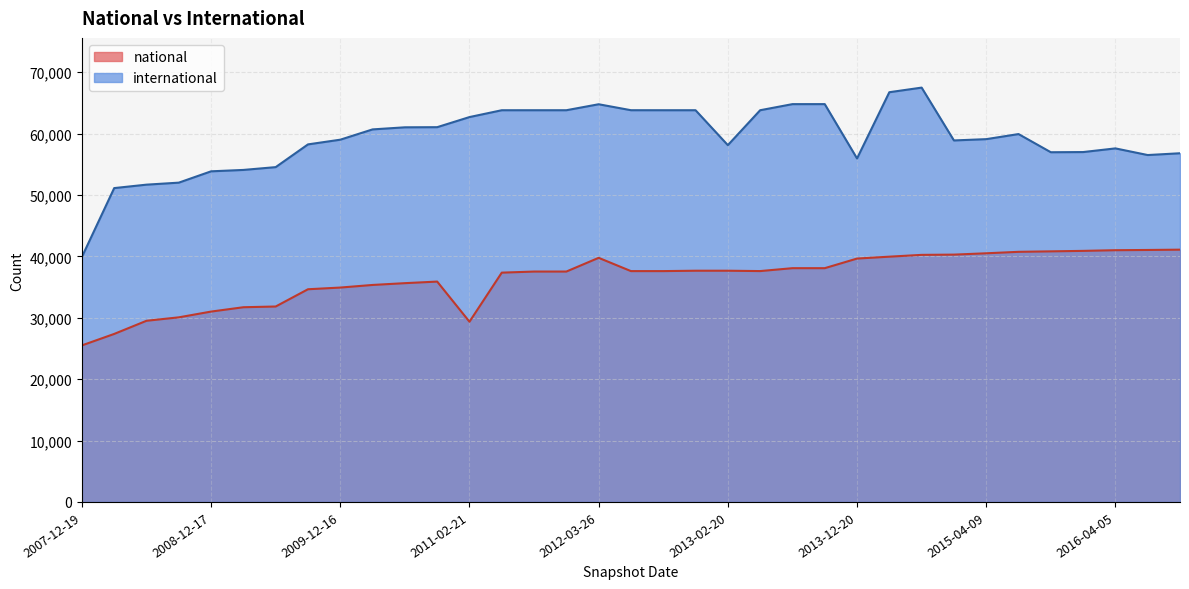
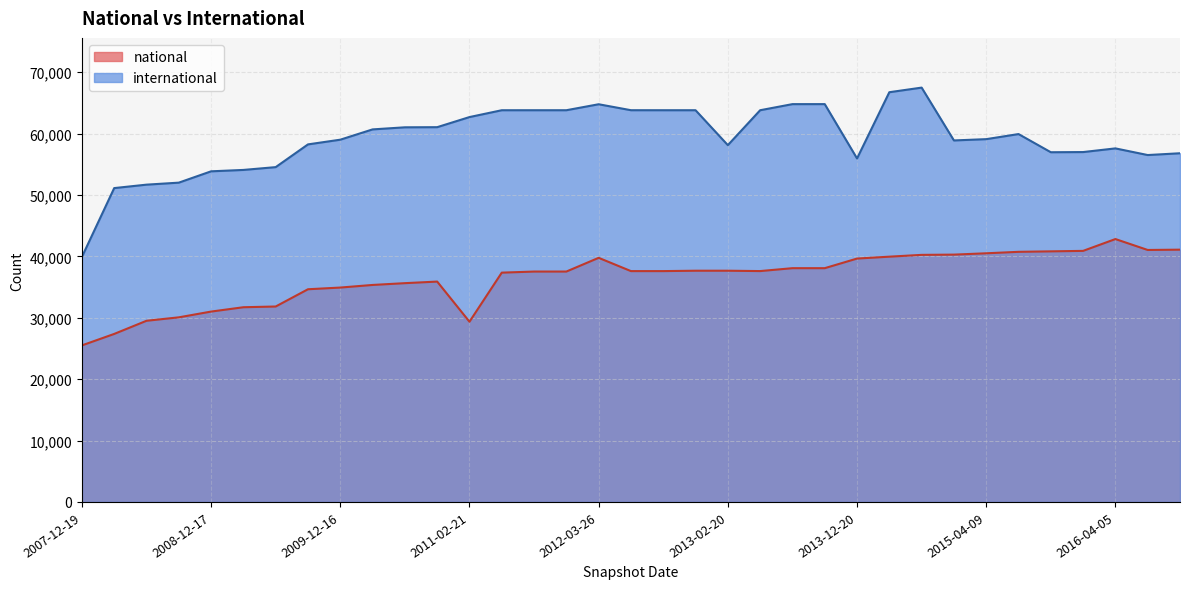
national, 2016-04-05: 41,000 -> 43,000
